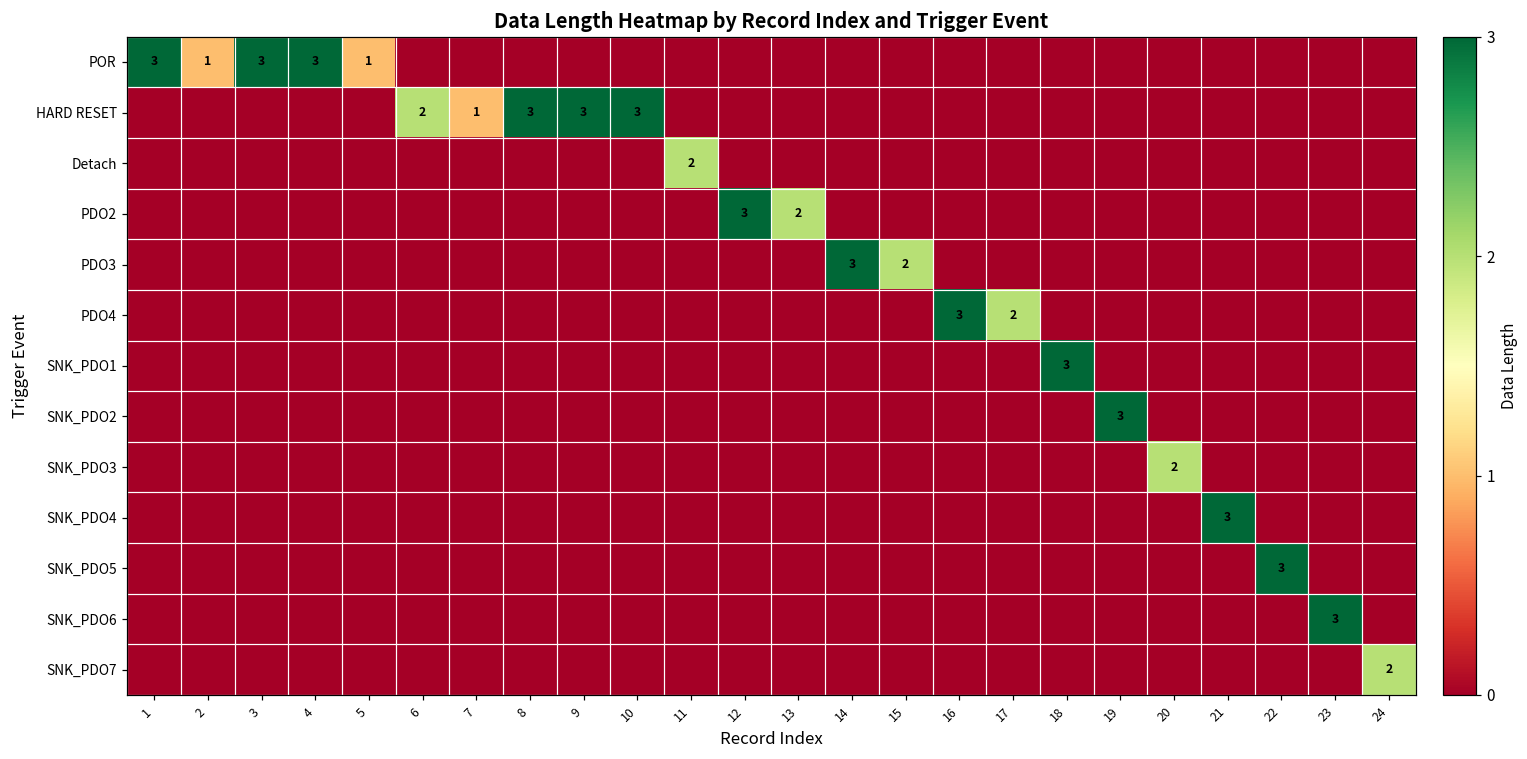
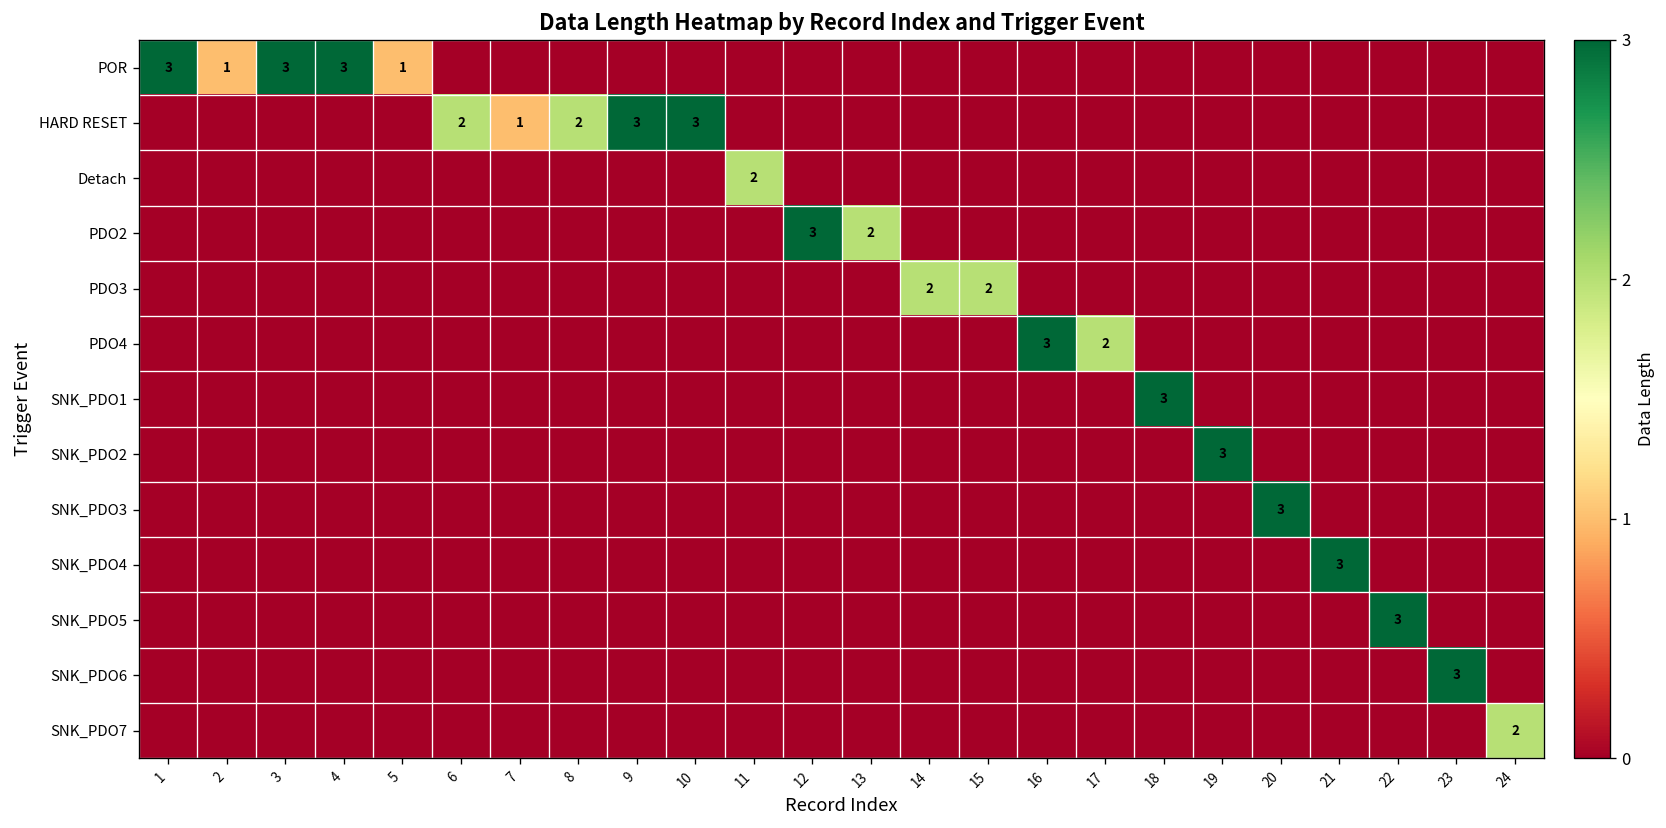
HARD RESET, 8: 3 -> 2
PDO3, 14: 3 -> 2
SNK_PDO3, 20: 2 -> 3
